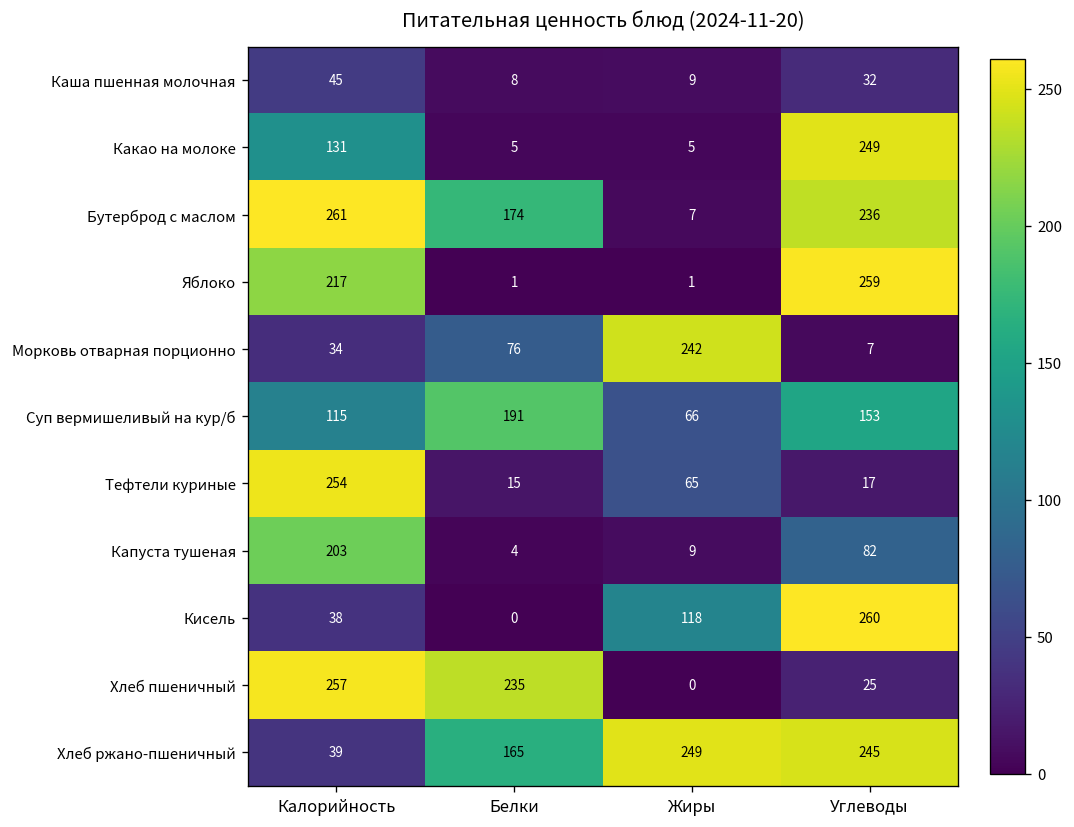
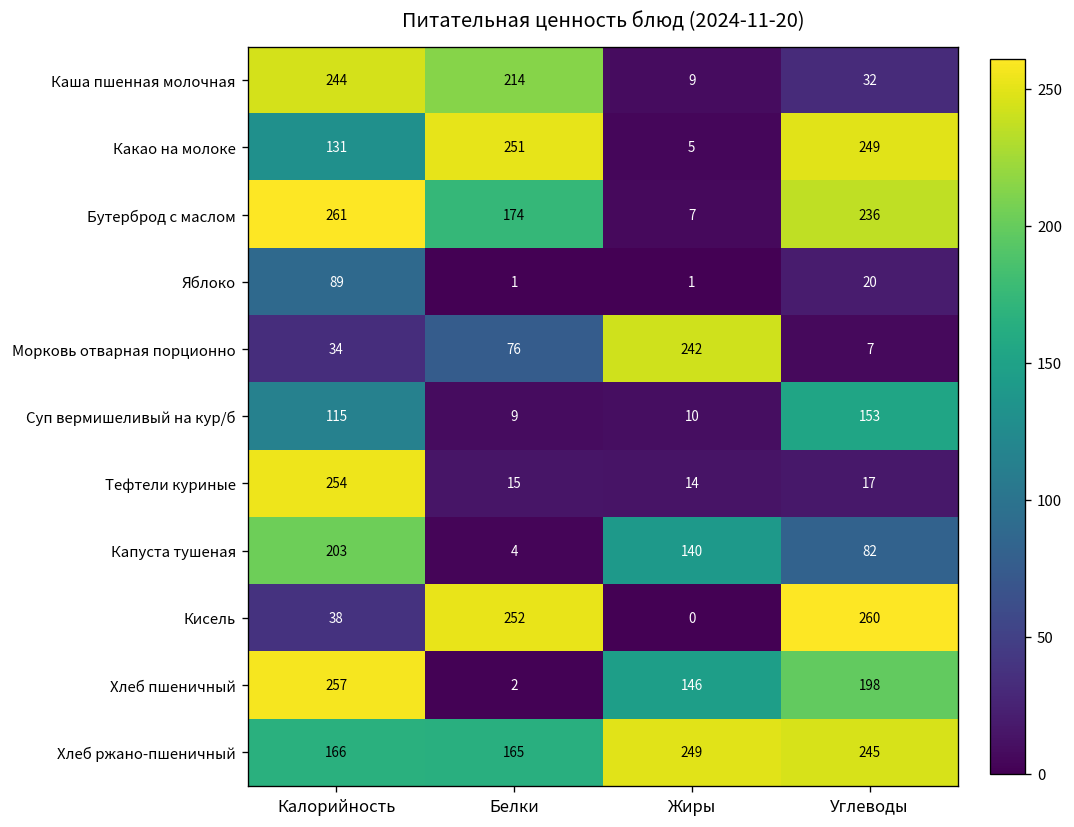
Каша пшенная молочная, Калорийность: 45 -> 244
Каша пшенная молочная, Белки: 8 -> 214
Какао на молоке, Белки: 5 -> 251
Яблоко, Калорийность: 217 -> 89
Яблоко, Углеводы: 259 -> 20
Суп вермишеливый на кур/б, Белки: 191 -> 9
Суп вермишеливый на кур/б, Жиры: 66 -> 10
Тефтели куриные, Жиры: 65 -> 14
Капуста тушеная, Жиры: 9 -> 140
Кисель, Белки: 0 -> 252
Кисель, Жиры: 118 -> 0
Хлеб пшеничный, Белки: 235 -> 2
Хлеб пшеничный, Жиры: 0 -> 146
Хлеб пшеничный, Углеводы: 25 -> 198
Хлеб ржано-пшеничный, Калорийность: 39 -> 166
